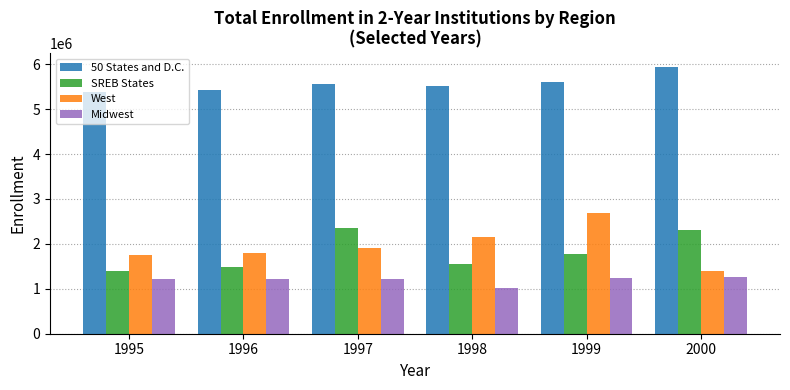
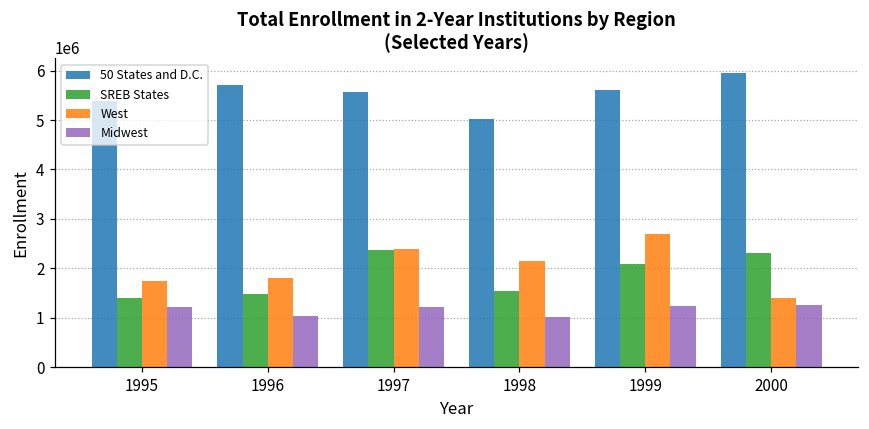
50 States and D.C., 1996: 5400000 -> 5700000
Midwest, 1996: 1200000 -> 1000000
West, 1997: 1900000 -> 2400000
50 States and D.C., 1998: 5500000 -> 5000000
SREB States, 1999: 1800000 -> 2100000
